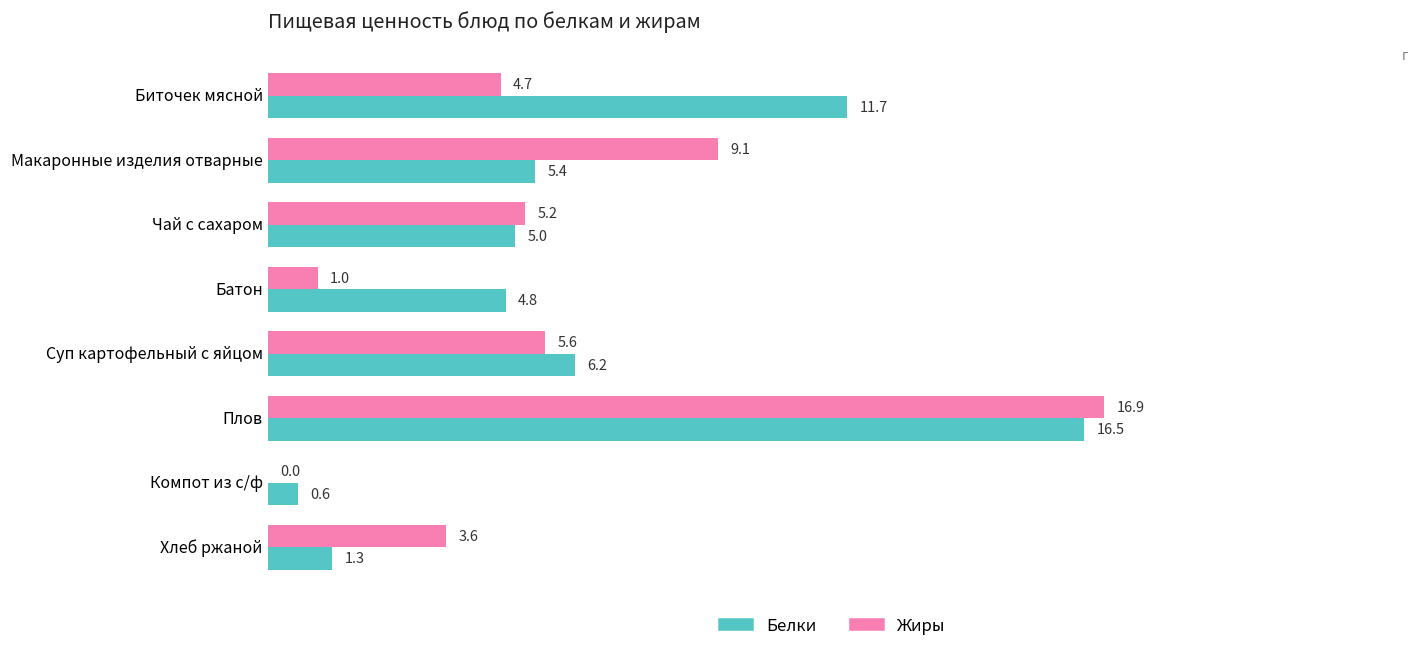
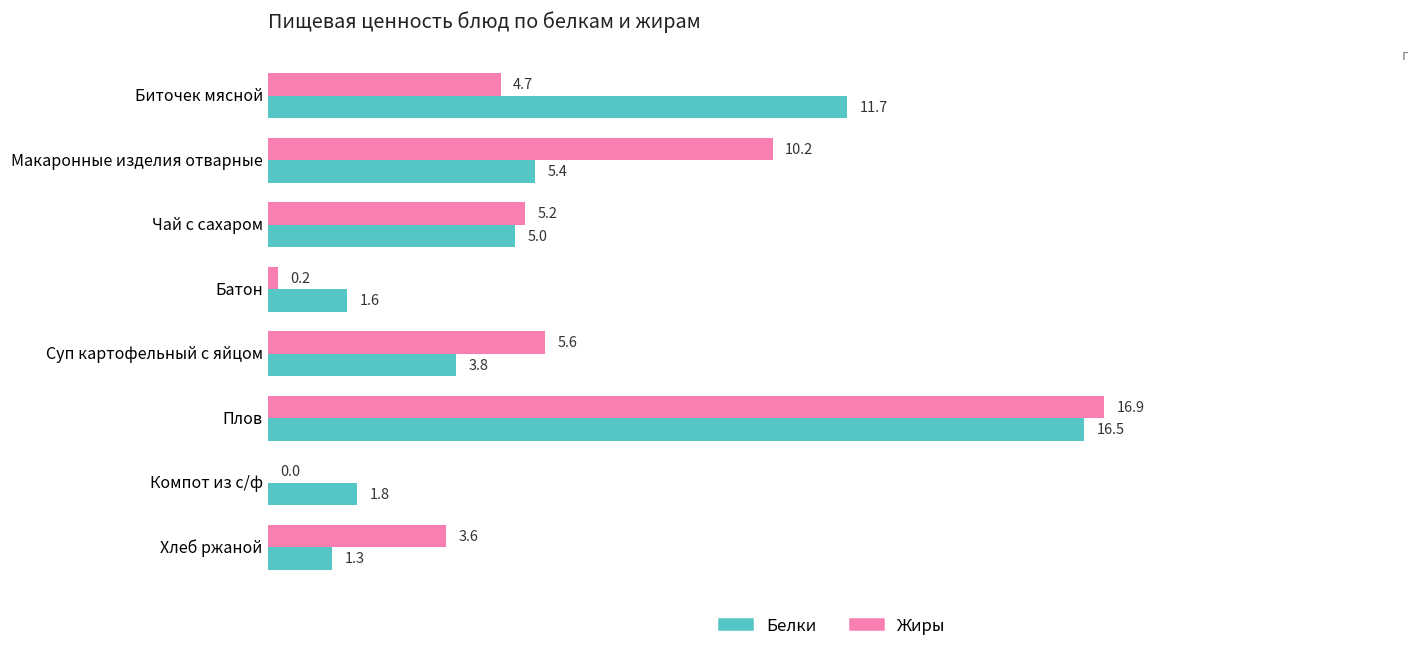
Жиры, Макаронные изделия отварные: 9.1 -> 10.2
Жиры, Батон: 1.0 -> 0.2
Белки, Батон: 4.8 -> 1.6
Белки, Суп картофельный с яйцом: 6.2 -> 3.8
Белки, Компот из с/ф: 0.6 -> 1.8
